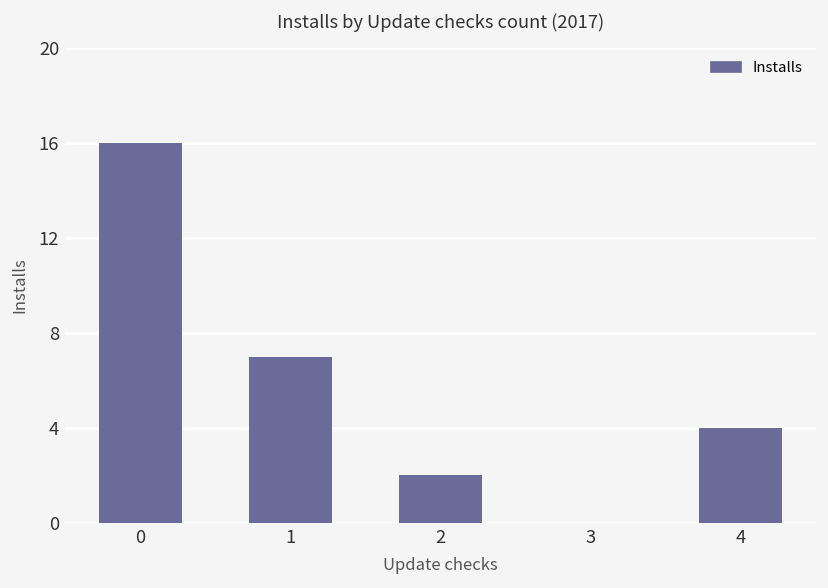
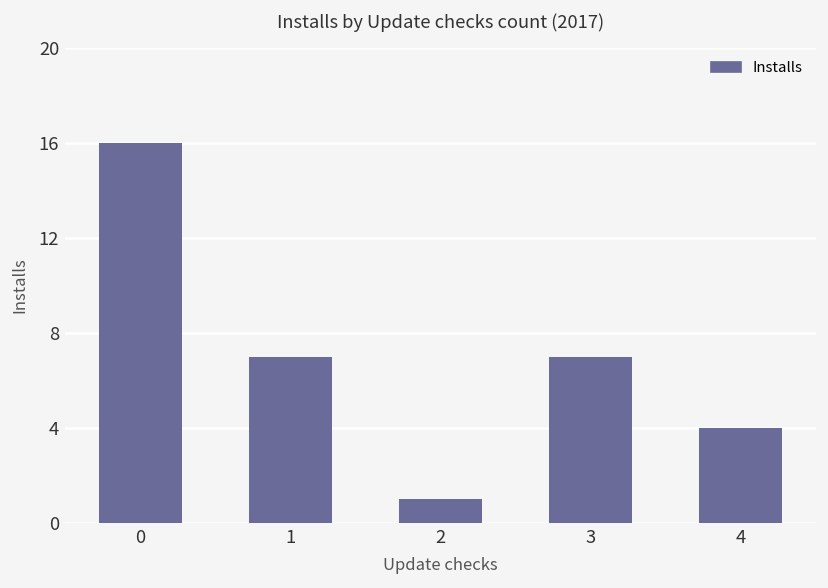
2: 2 -> 1
3: 0 -> 7
